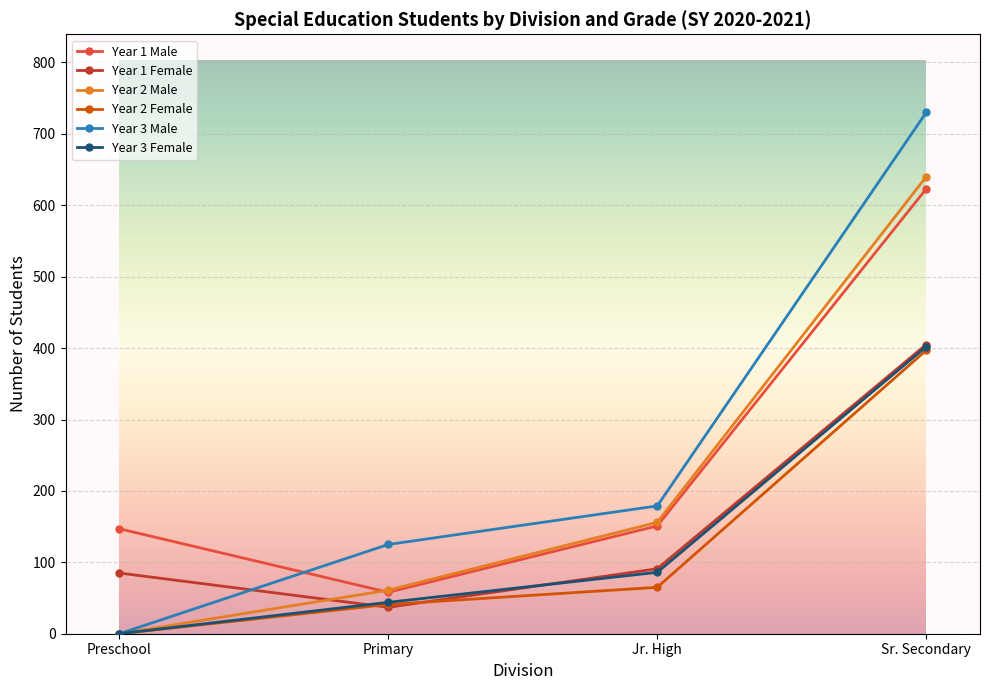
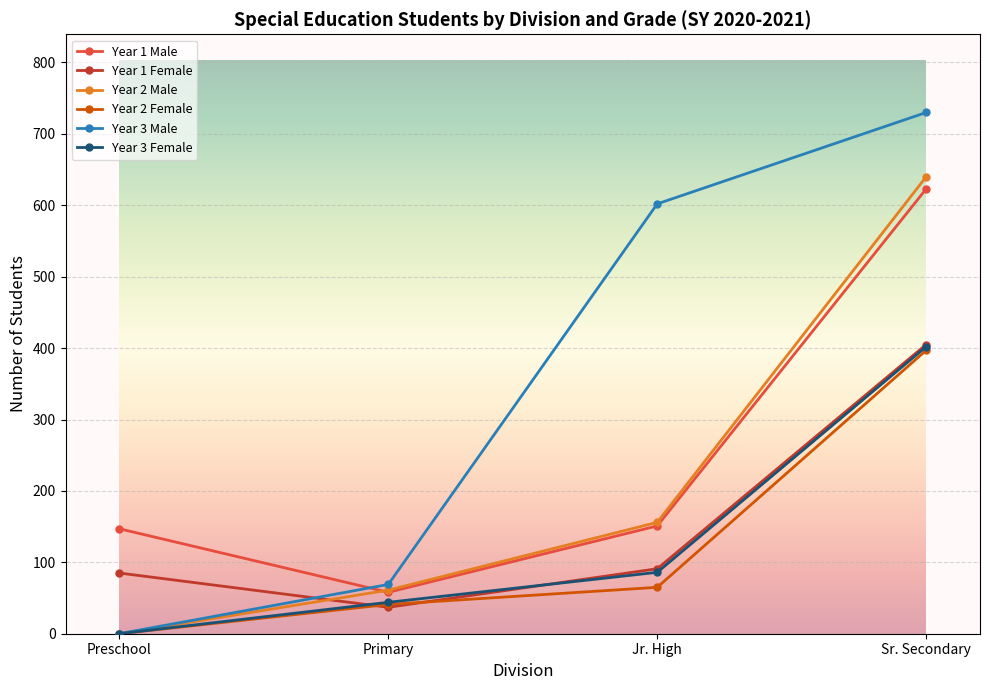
Year 3 Male, Primary: 130 -> 70
Year 3 Male, Jr. High: 180 -> 600
